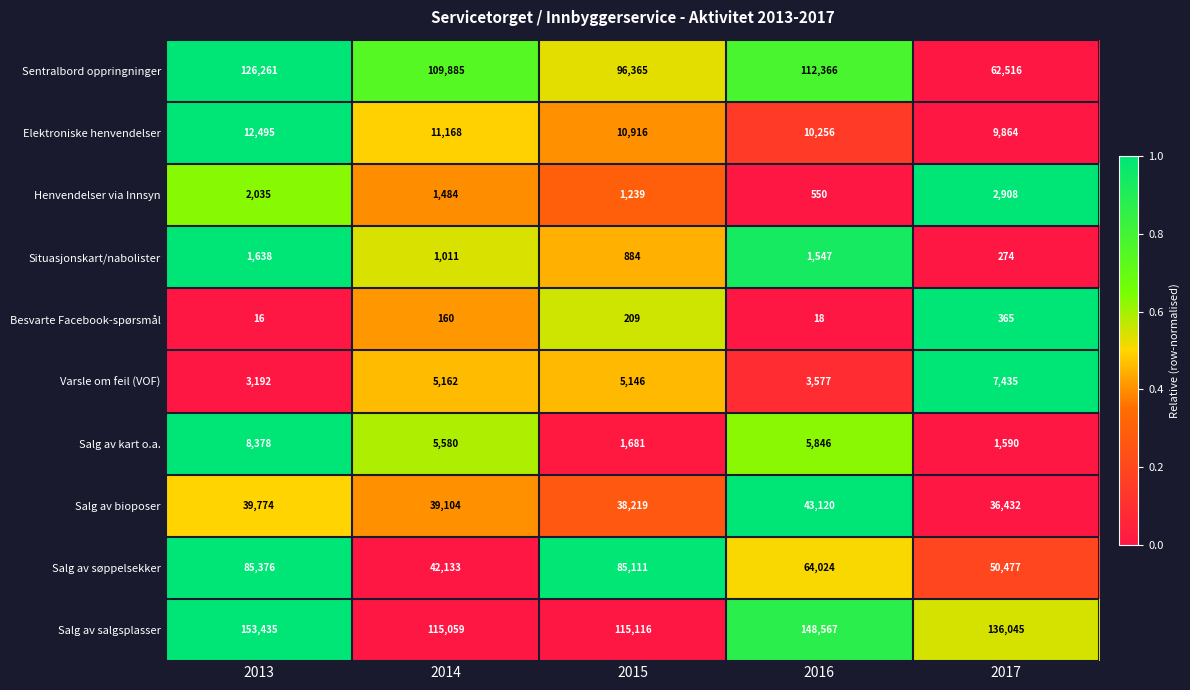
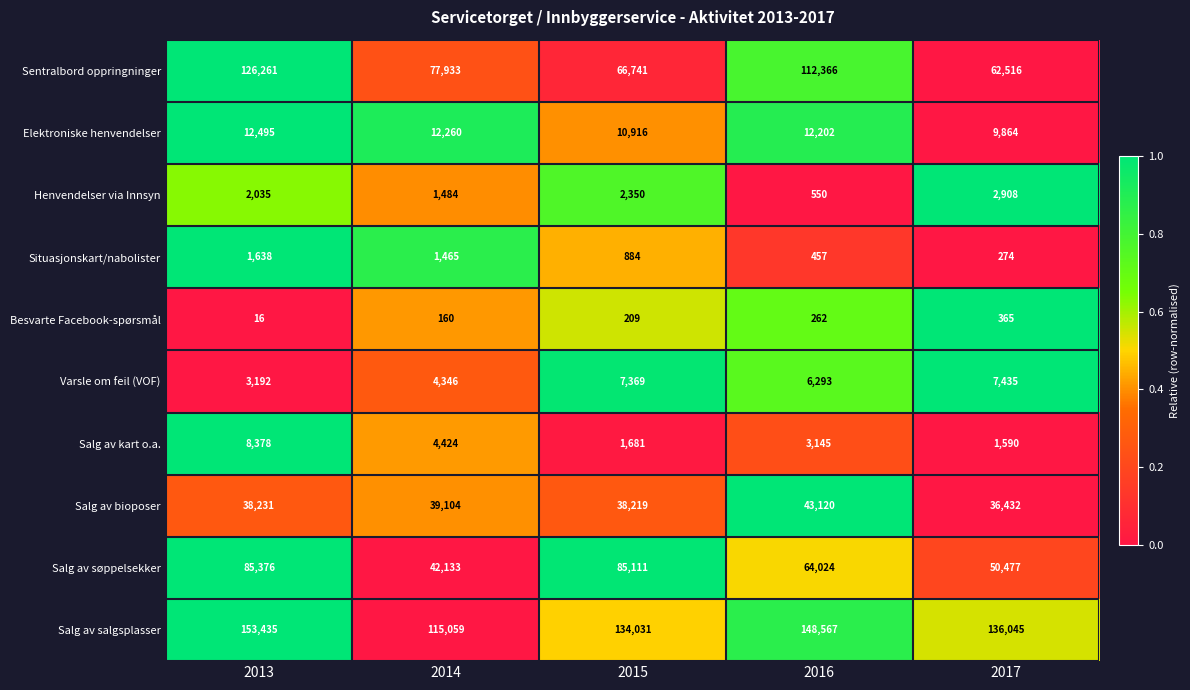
Sentralbord oppringninger, 2014: 109,885 -> 77,933
Sentralbord oppringninger, 2015: 96,365 -> 66,741
Elektroniske henvendelser, 2014: 11,168 -> 12,260
Elektroniske henvendelser, 2016: 10,256 -> 12,202
Henvendelser via Innsyn, 2015: 1,239 -> 2,350
Situasjonskart/nabolister, 2014: 1,011 -> 1,465
Situasjonskart/nabolister, 2016: 1,547 -> 457
Besvarte Facebook-spørsmål, 2016: 18 -> 262
Varsle om feil (VOF), 2014: 5,162 -> 4,346
Varsle om feil (VOF), 2015: 5,146 -> 7,369
Varsle om feil (VOF), 2016: 3,577 -> 6,293
Salg av kart o.a., 2014: 5,580 -> 4,424
Salg av kart o.a., 2016: 5,846 -> 3,145
Salg av bioposer, 2013: 39,774 -> 38,231
Salg av salgsplasser, 2015: 115,116 -> 134,031
